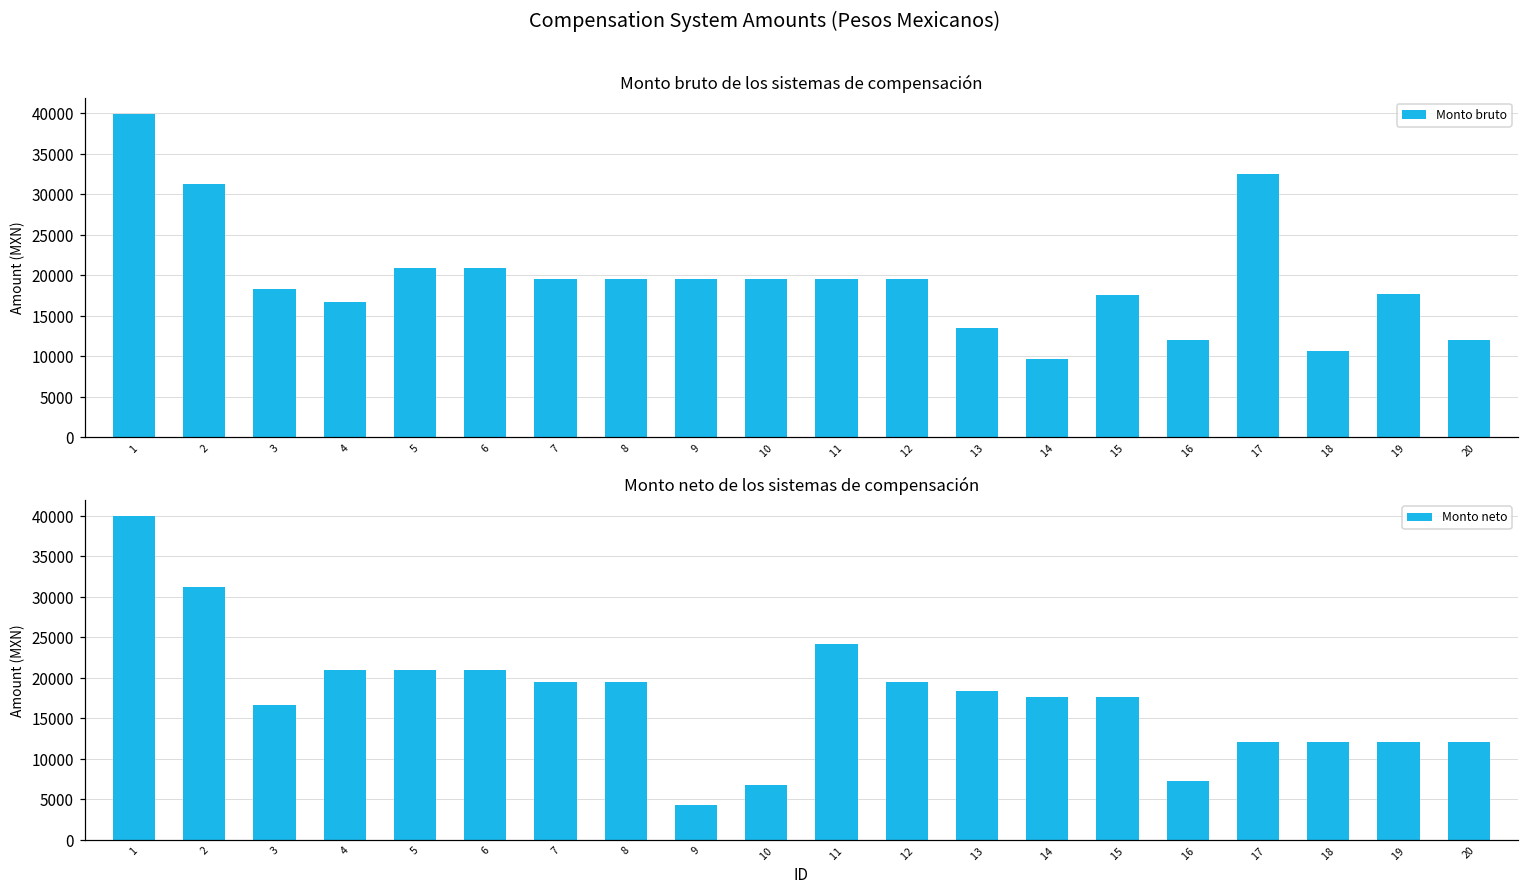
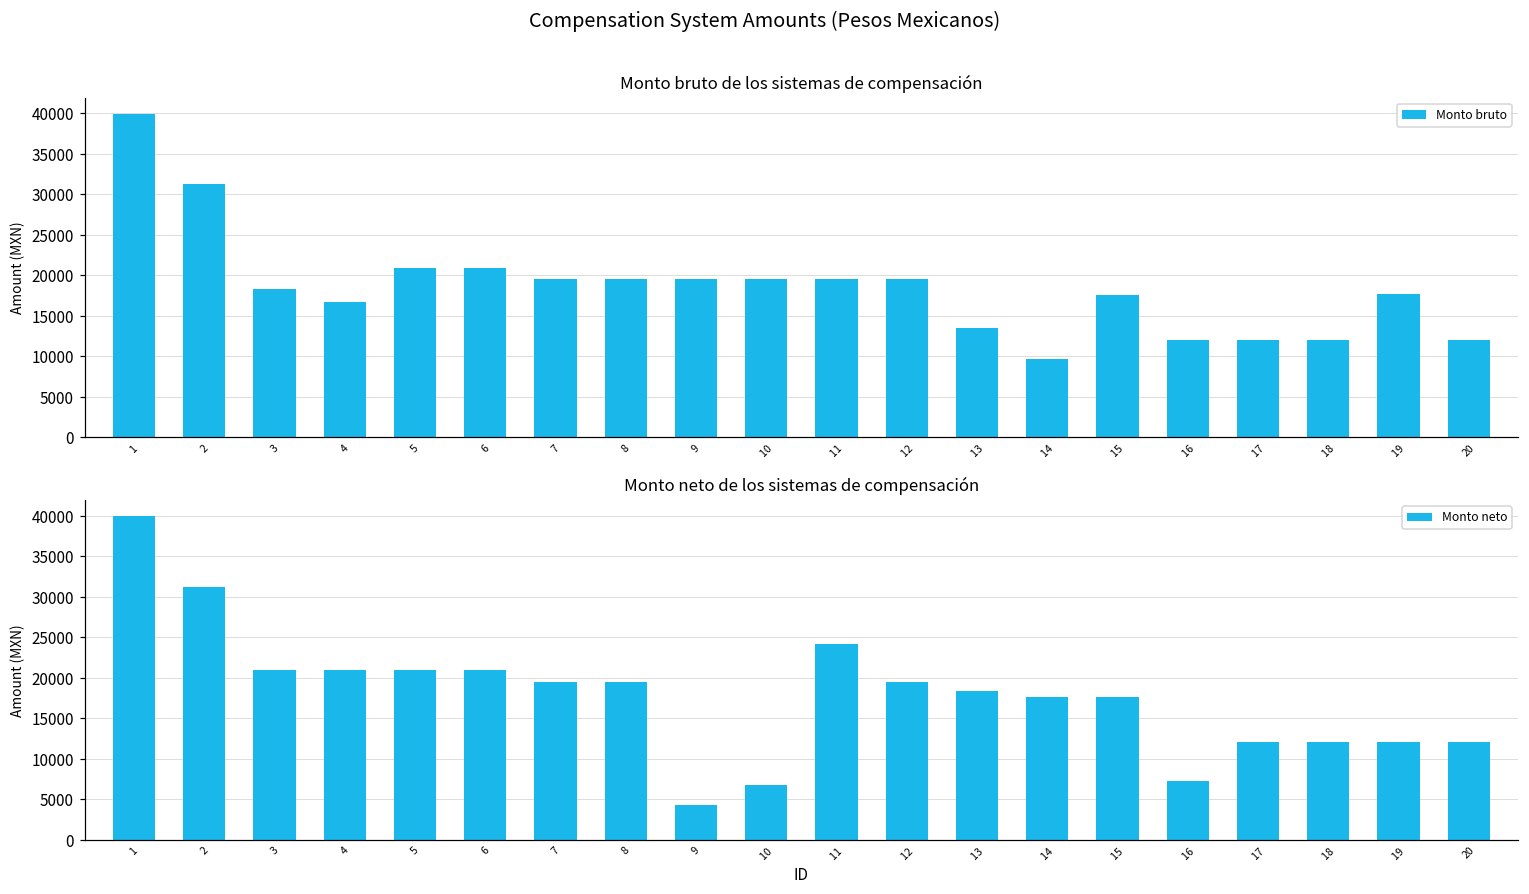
Monto bruto de los sistemas de compensación, 17: 33000 -> 12000
Monto bruto de los sistemas de compensación, 18: 11000 -> 12000
Monto neto de los sistemas de compensación, 3: 17000 -> 21000
